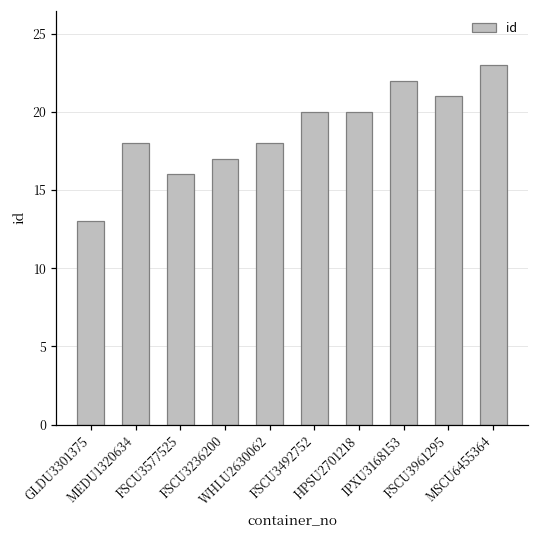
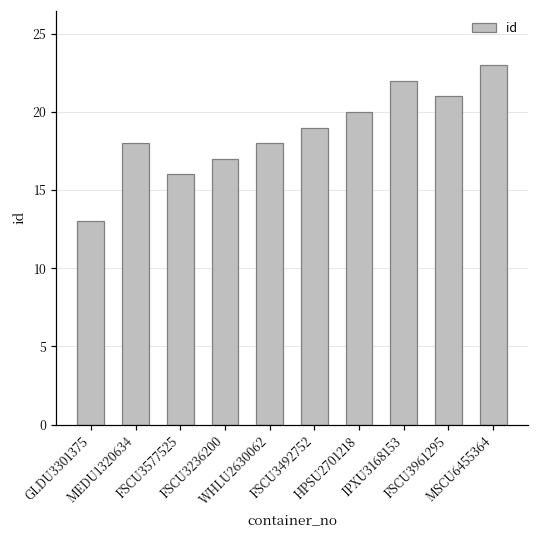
FSCU3492752: 20 -> 19
